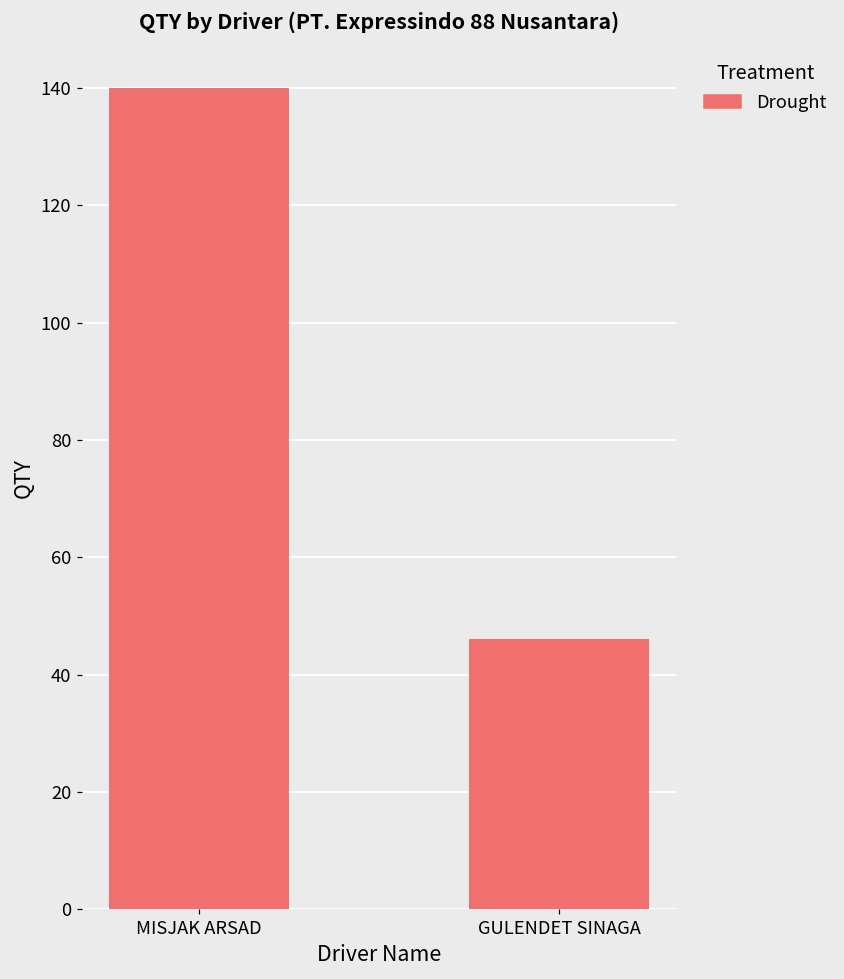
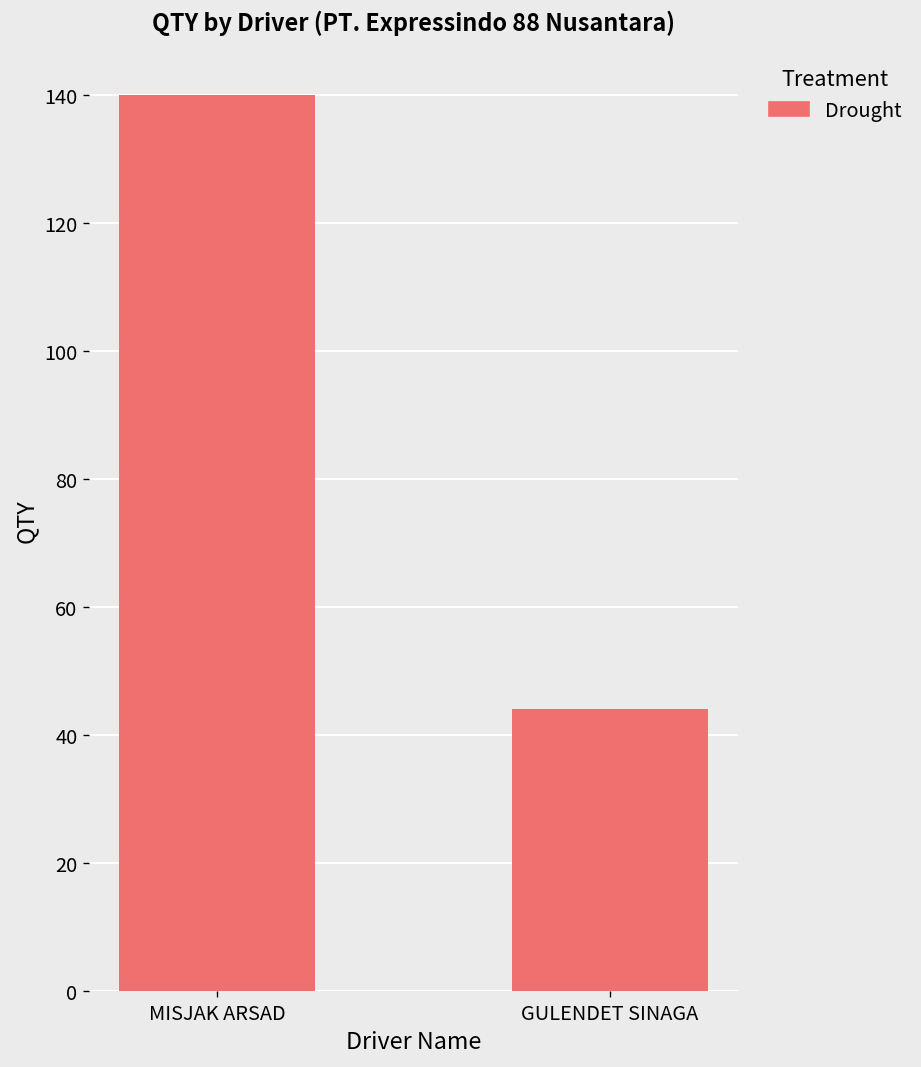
GULENDET SINAGA: 46 -> 44
